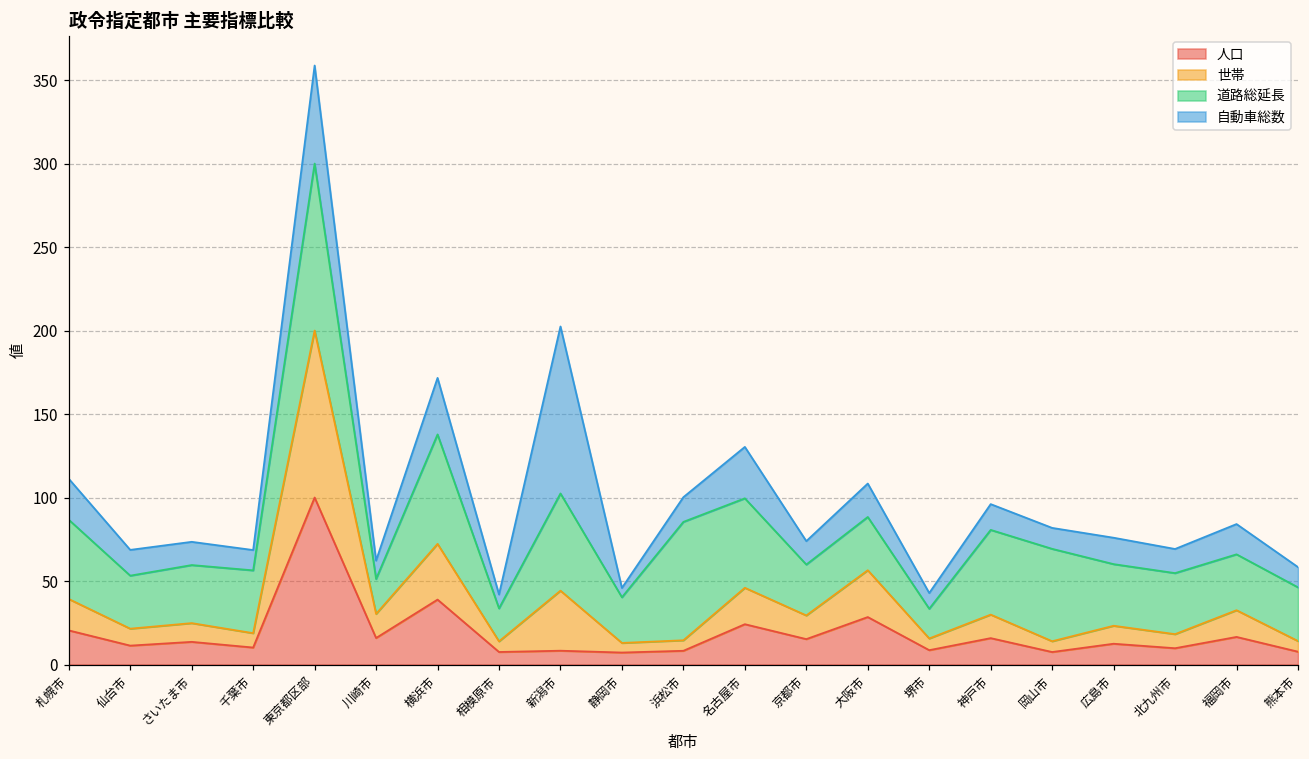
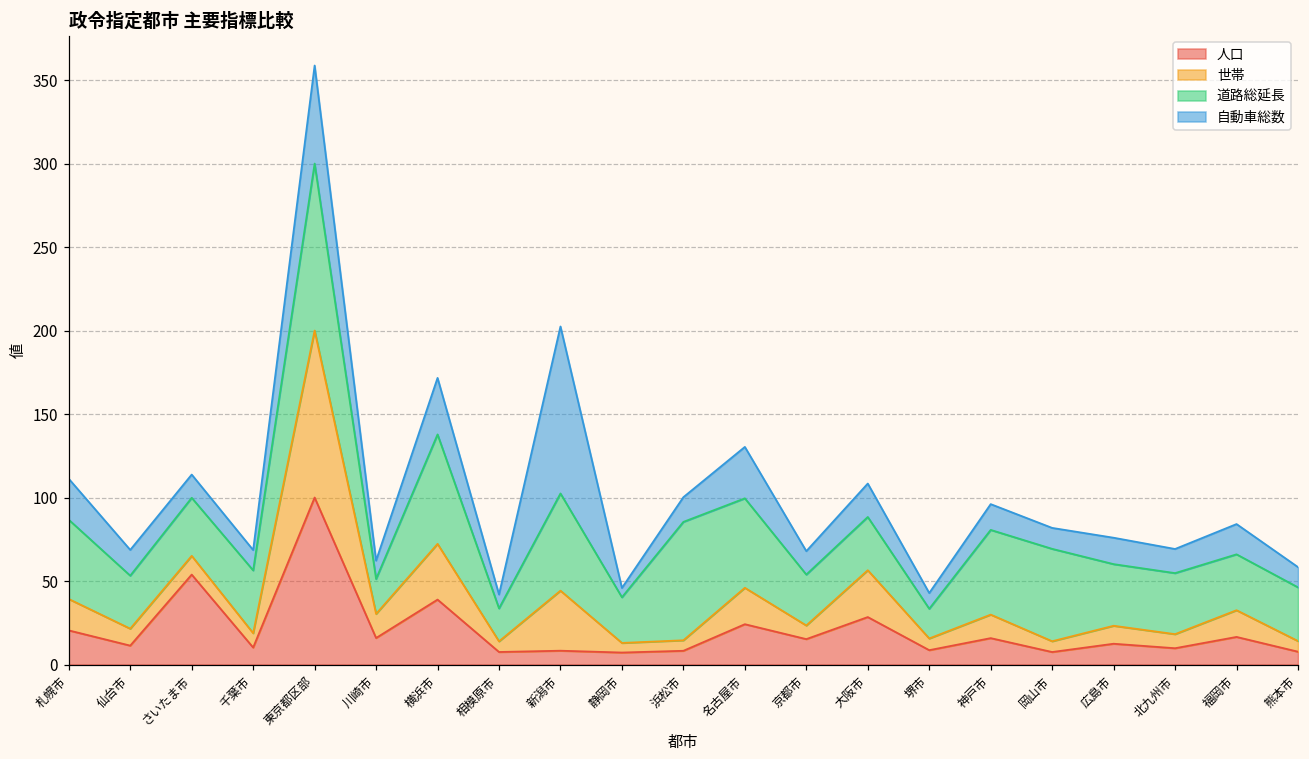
人口, さいたま市: 14 -> 54
世帯, 京都市: 14 -> 8
